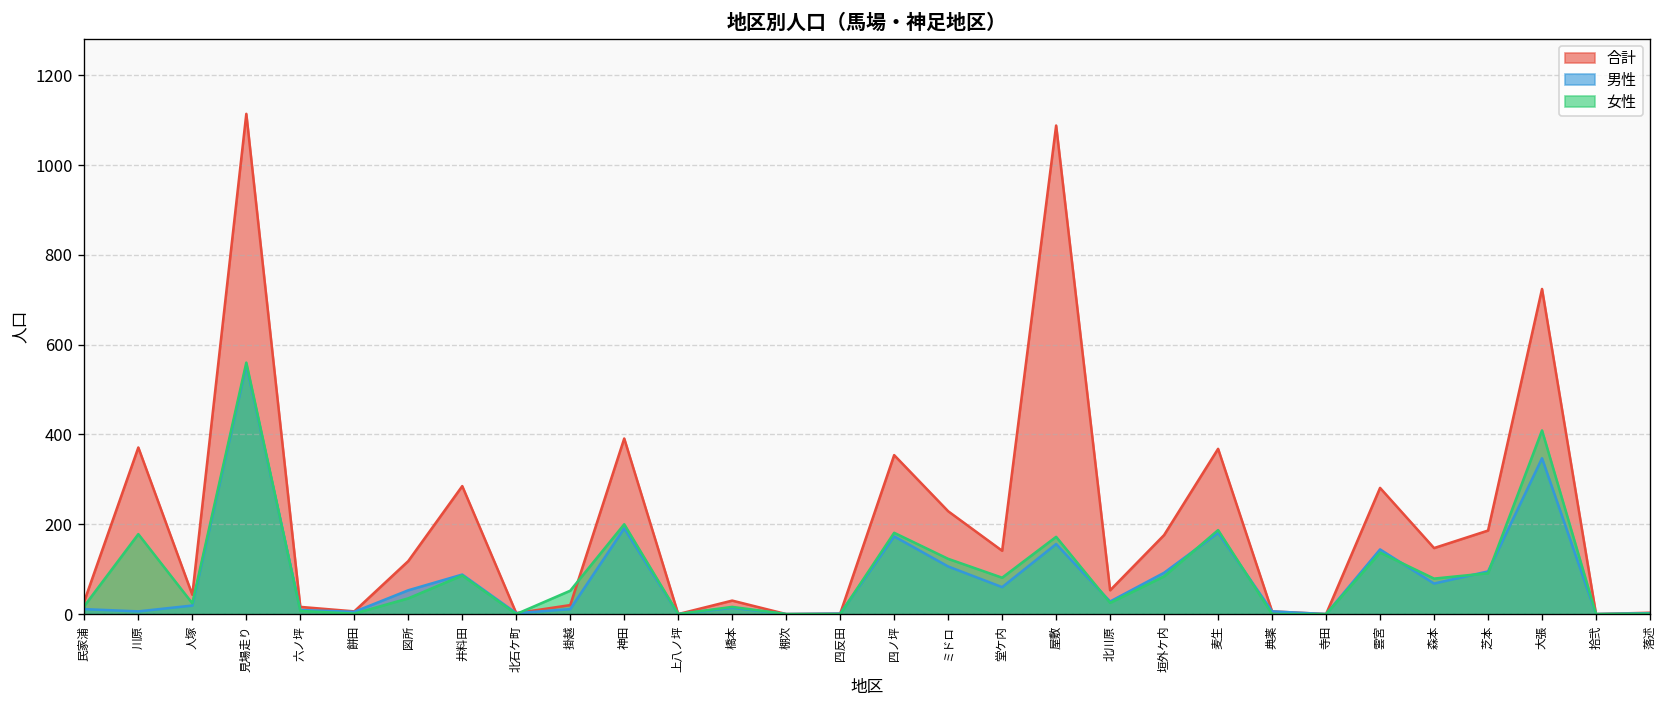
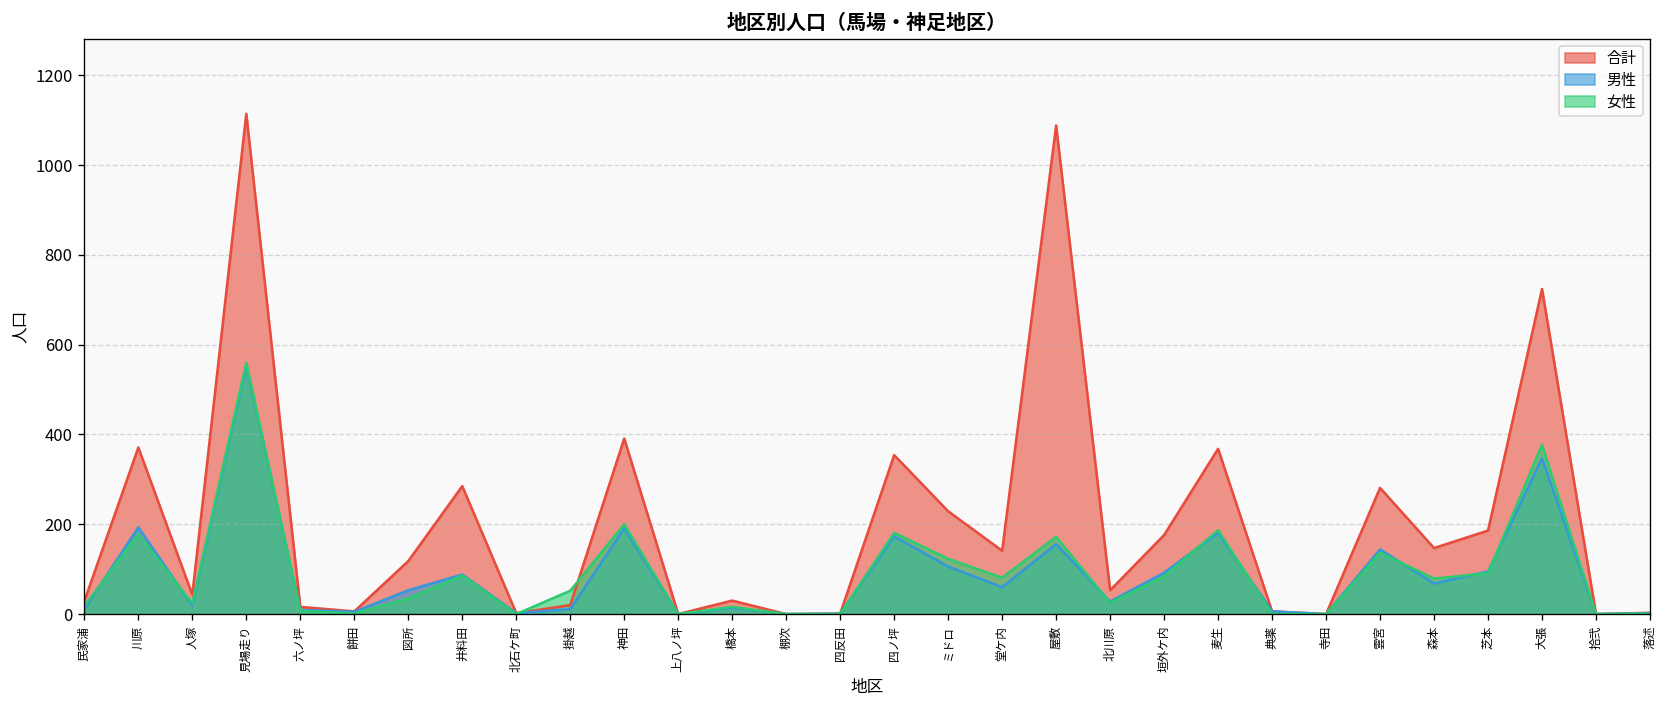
男性, 川原: 10 -> 190
女性, 大張: 410 -> 380
